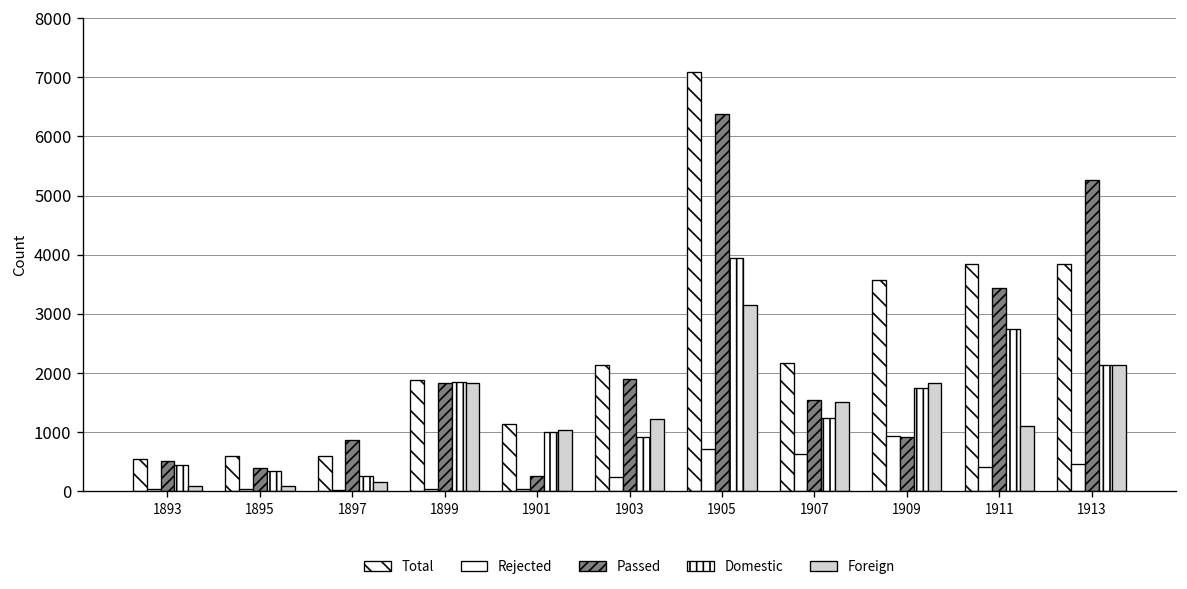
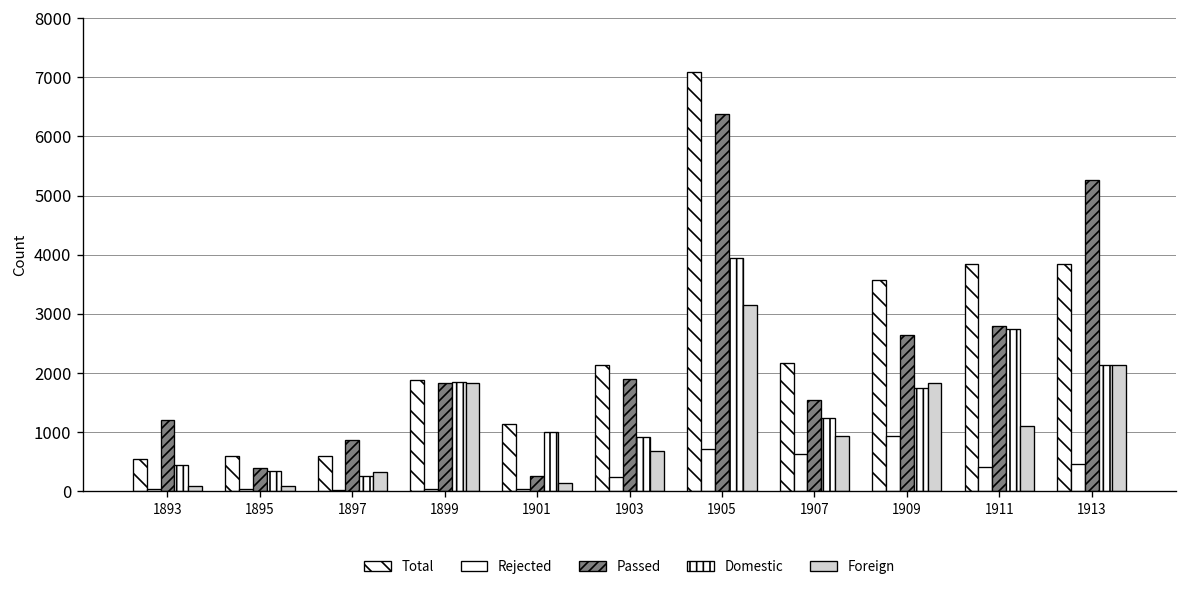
Passed, 1893: 500 -> 1200
Foreign, 1897: 200 -> 300
Foreign, 1901: 1000 -> 100
Foreign, 1903: 1200 -> 700
Foreign, 1907: 1500 -> 900
Passed, 1909: 900 -> 2600
Passed, 1911: 3400 -> 2800
